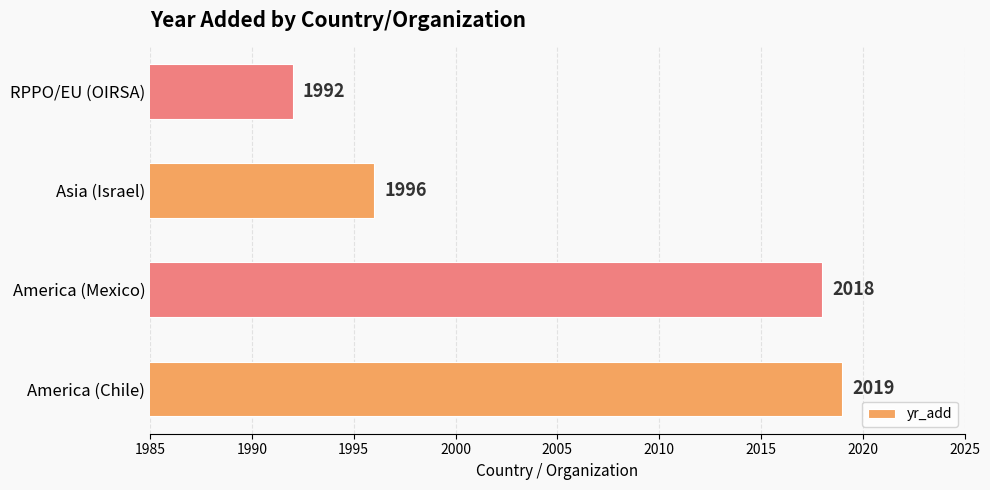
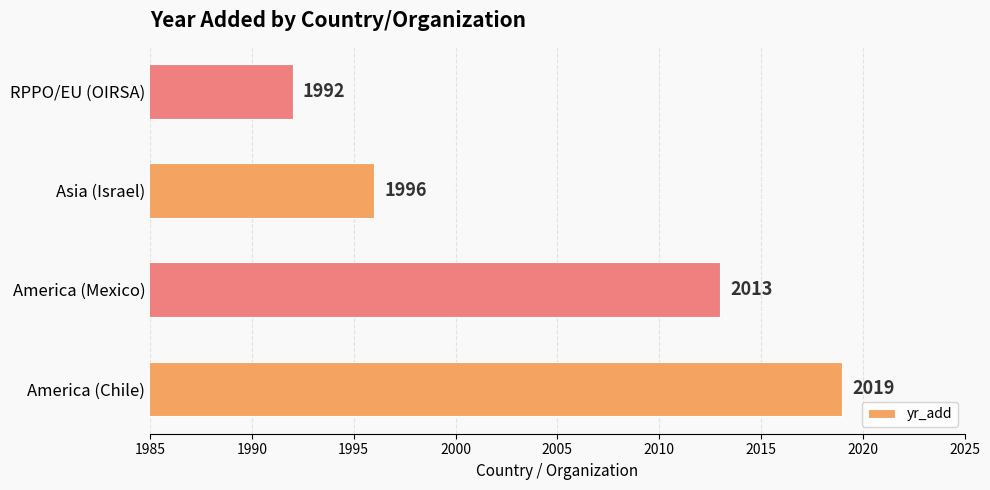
America (Mexico): 2018 -> 2013
